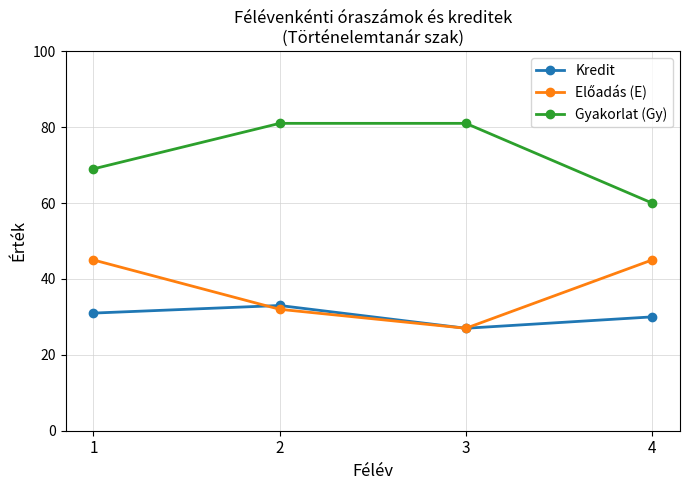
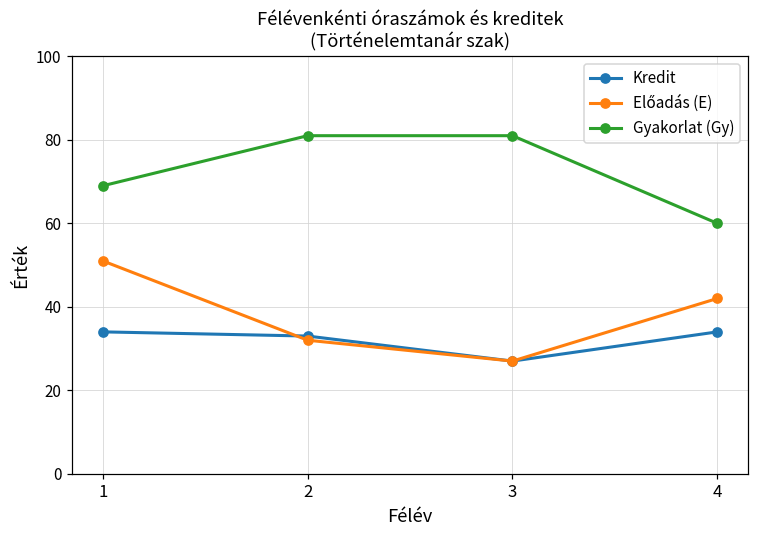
Kredit, 1: 31 -> 34
Előadás (E), 1: 45 -> 51
Kredit, 4: 30 -> 34
Előadás (E), 4: 45 -> 42
